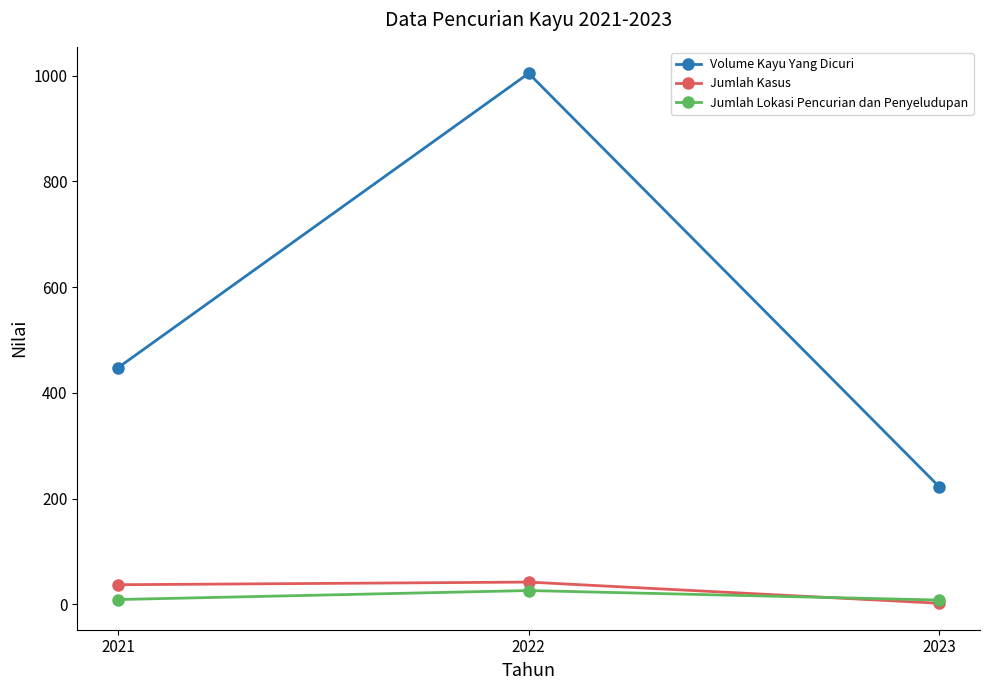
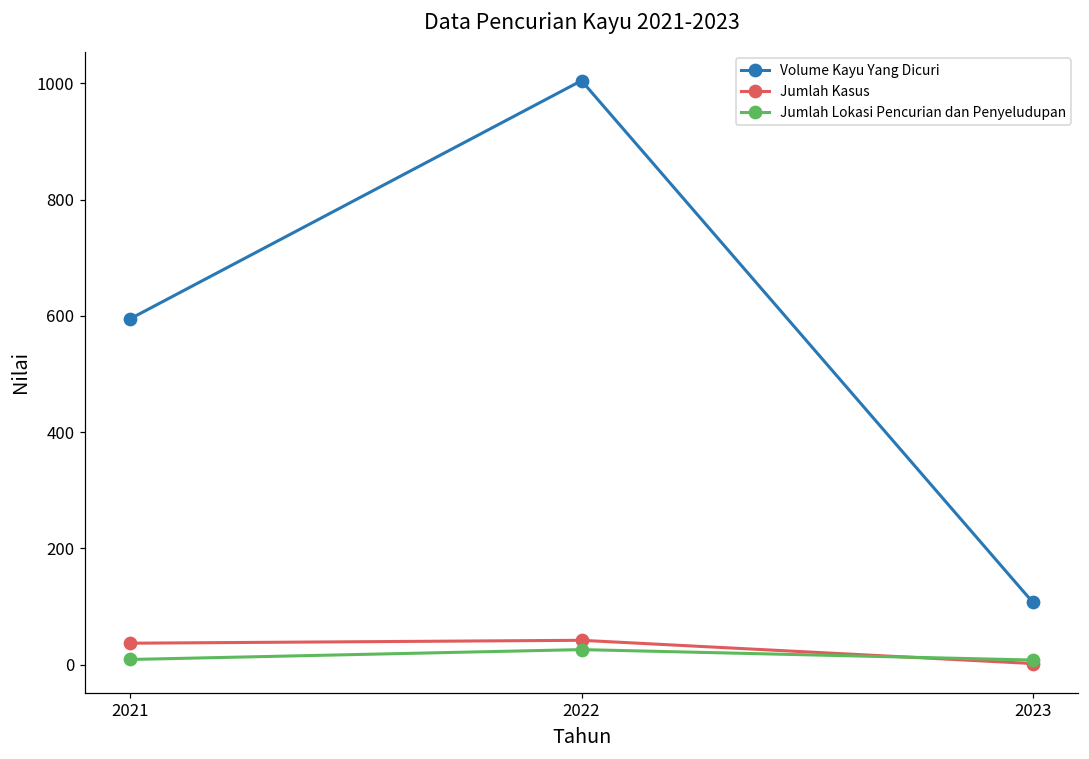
Volume Kayu Yang Dicuri, 2021: 450 -> 600
Volume Kayu Yang Dicuri, 2023: 220 -> 110
